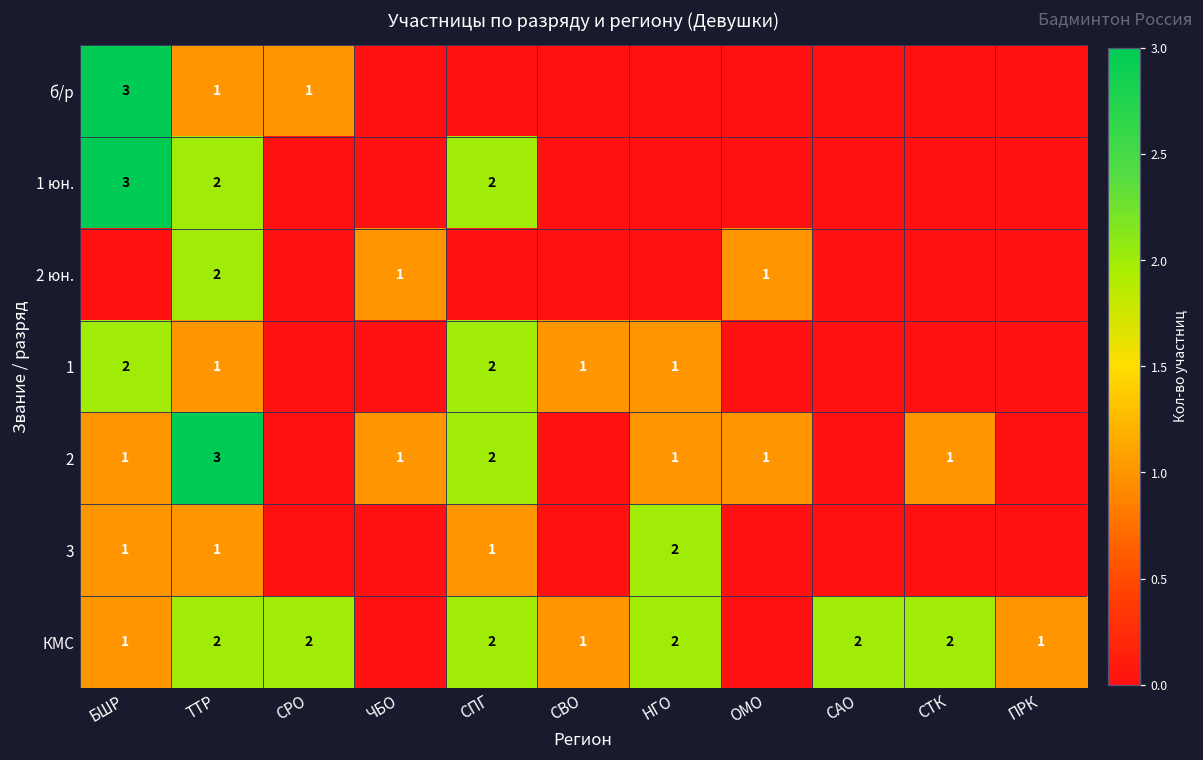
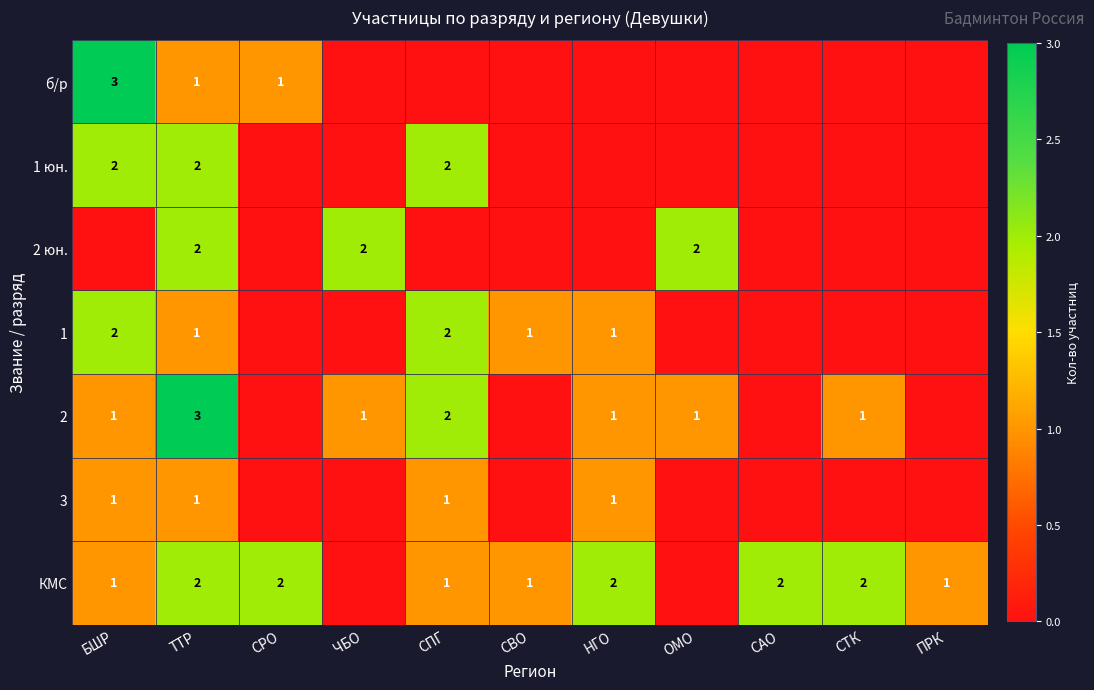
1 юн., БШР: 3 -> 2
2 юн., ЧБО: 1 -> 2
2 юн., ОМО: 1 -> 2
3, НГО: 2 -> 1
КМС, СПГ: 2 -> 1
